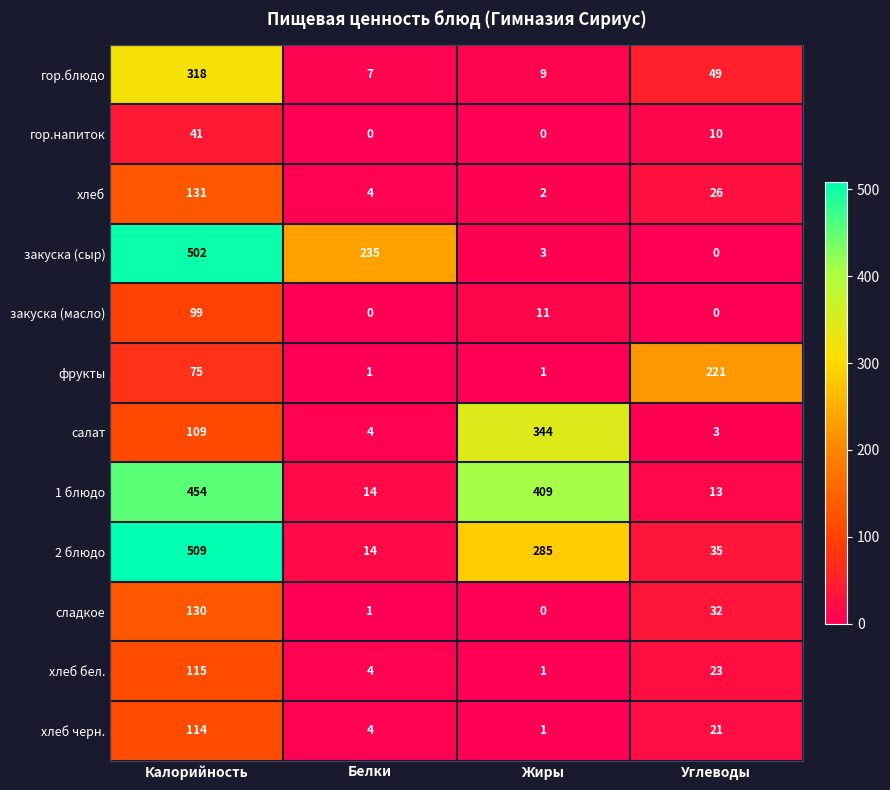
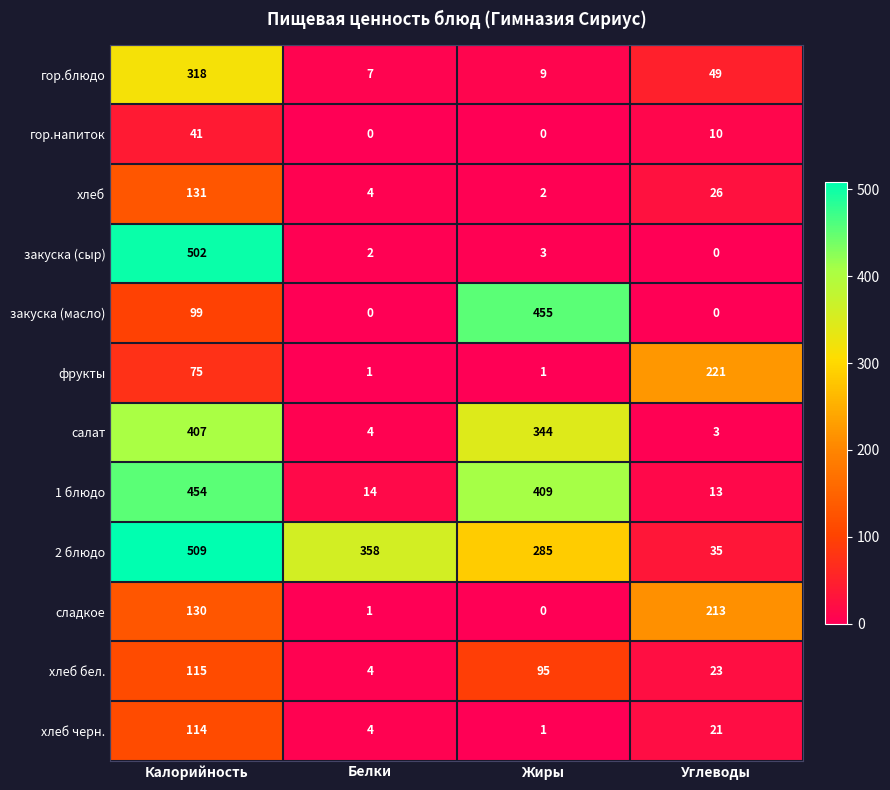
закуска (сыр), Белки: 235 -> 2
закуска (масло), Жиры: 11 -> 455
салат, Калорийность: 109 -> 407
2 блюдо, Белки: 14 -> 358
сладкое, Углеводы: 32 -> 213
хлеб бел., Жиры: 1 -> 95
